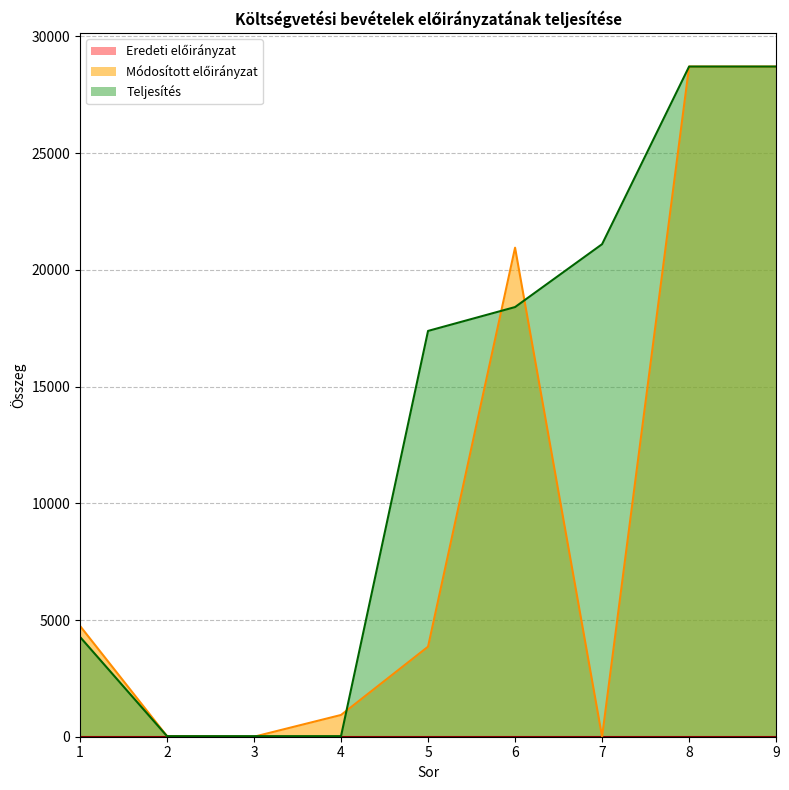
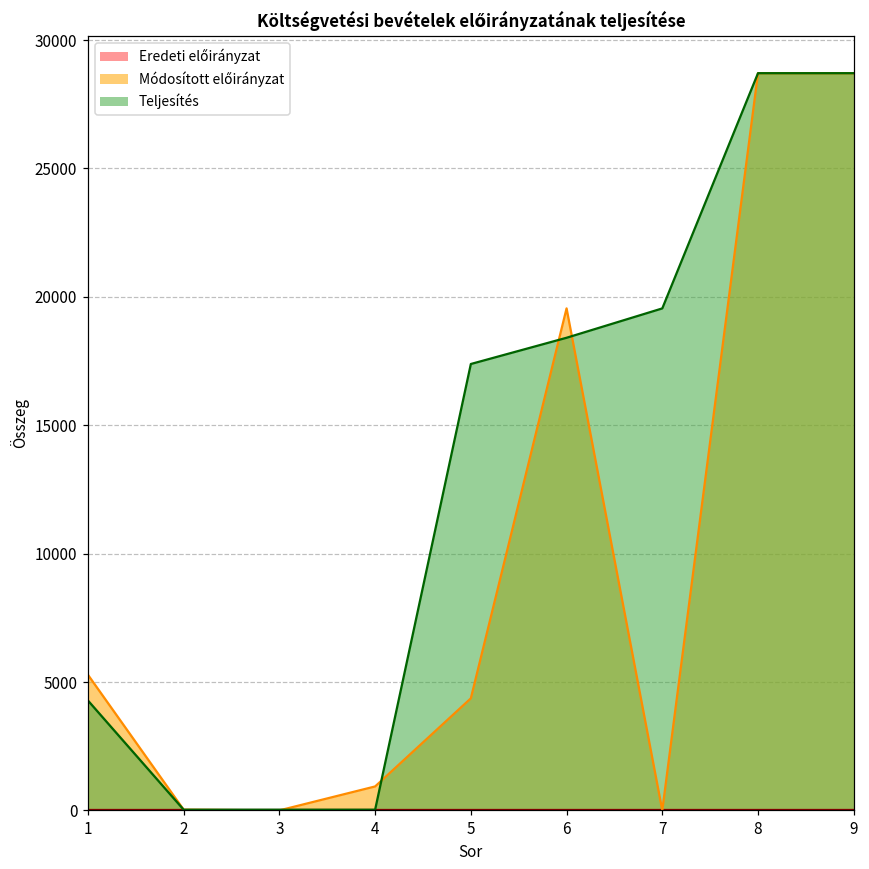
Módosított előirányzat, 1: 4700 -> 5300
Módosított előirányzat, 5: 3900 -> 4400
Módosított előirányzat, 6: 21000 -> 19600
Teljesítés, 7: 21100 -> 19600
